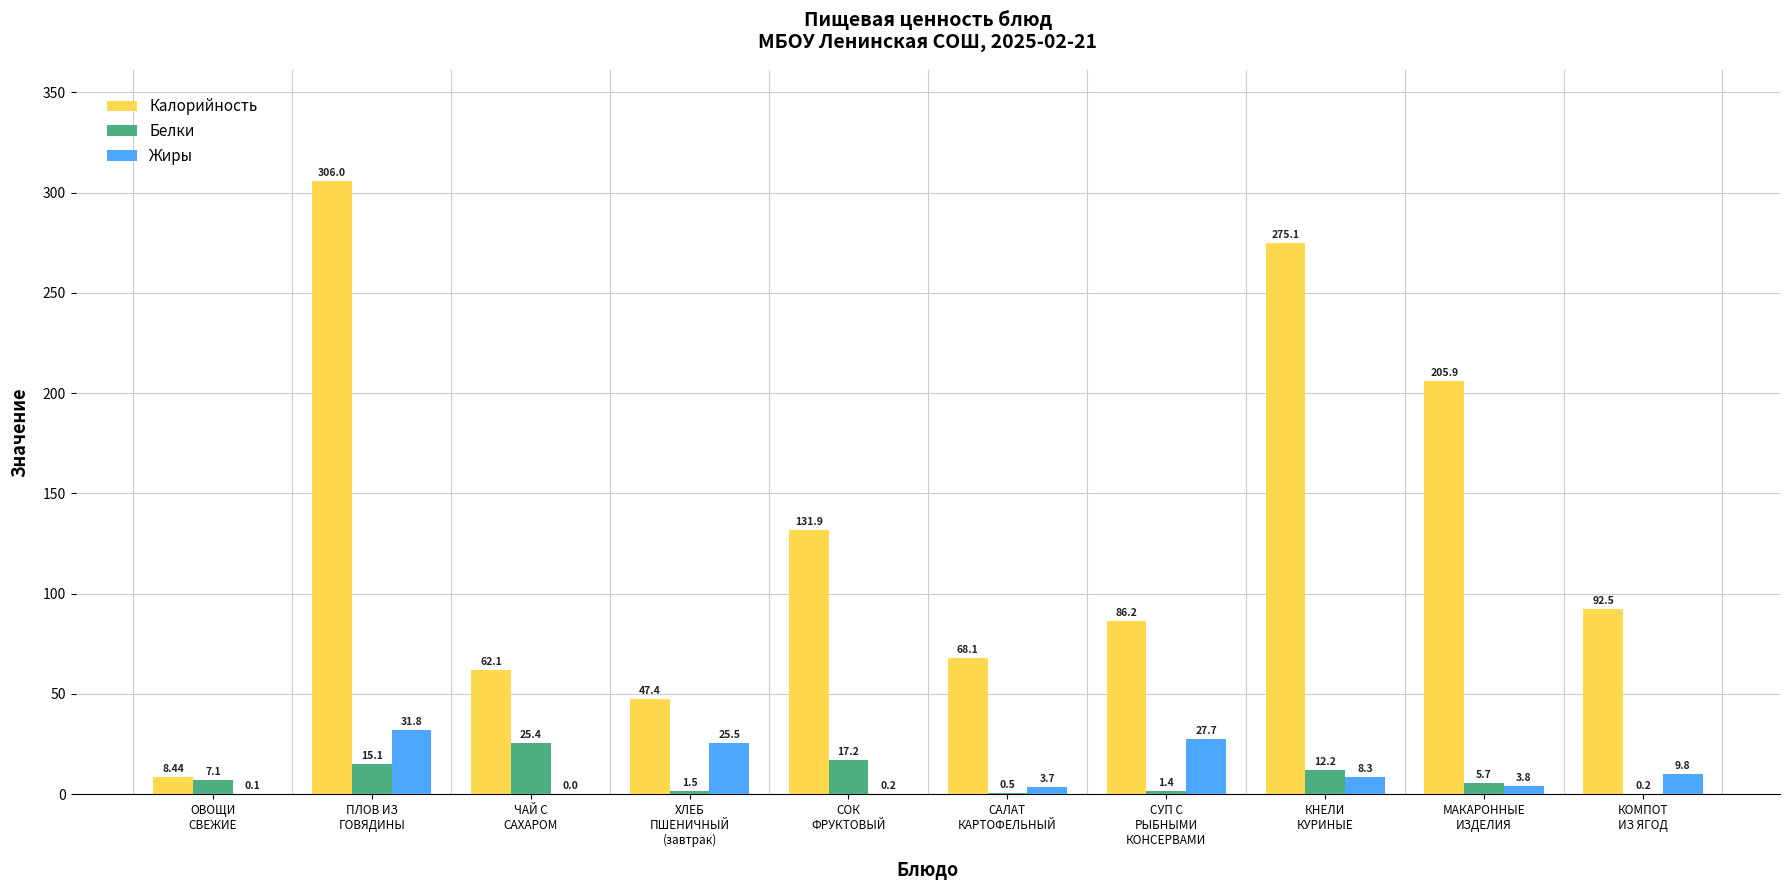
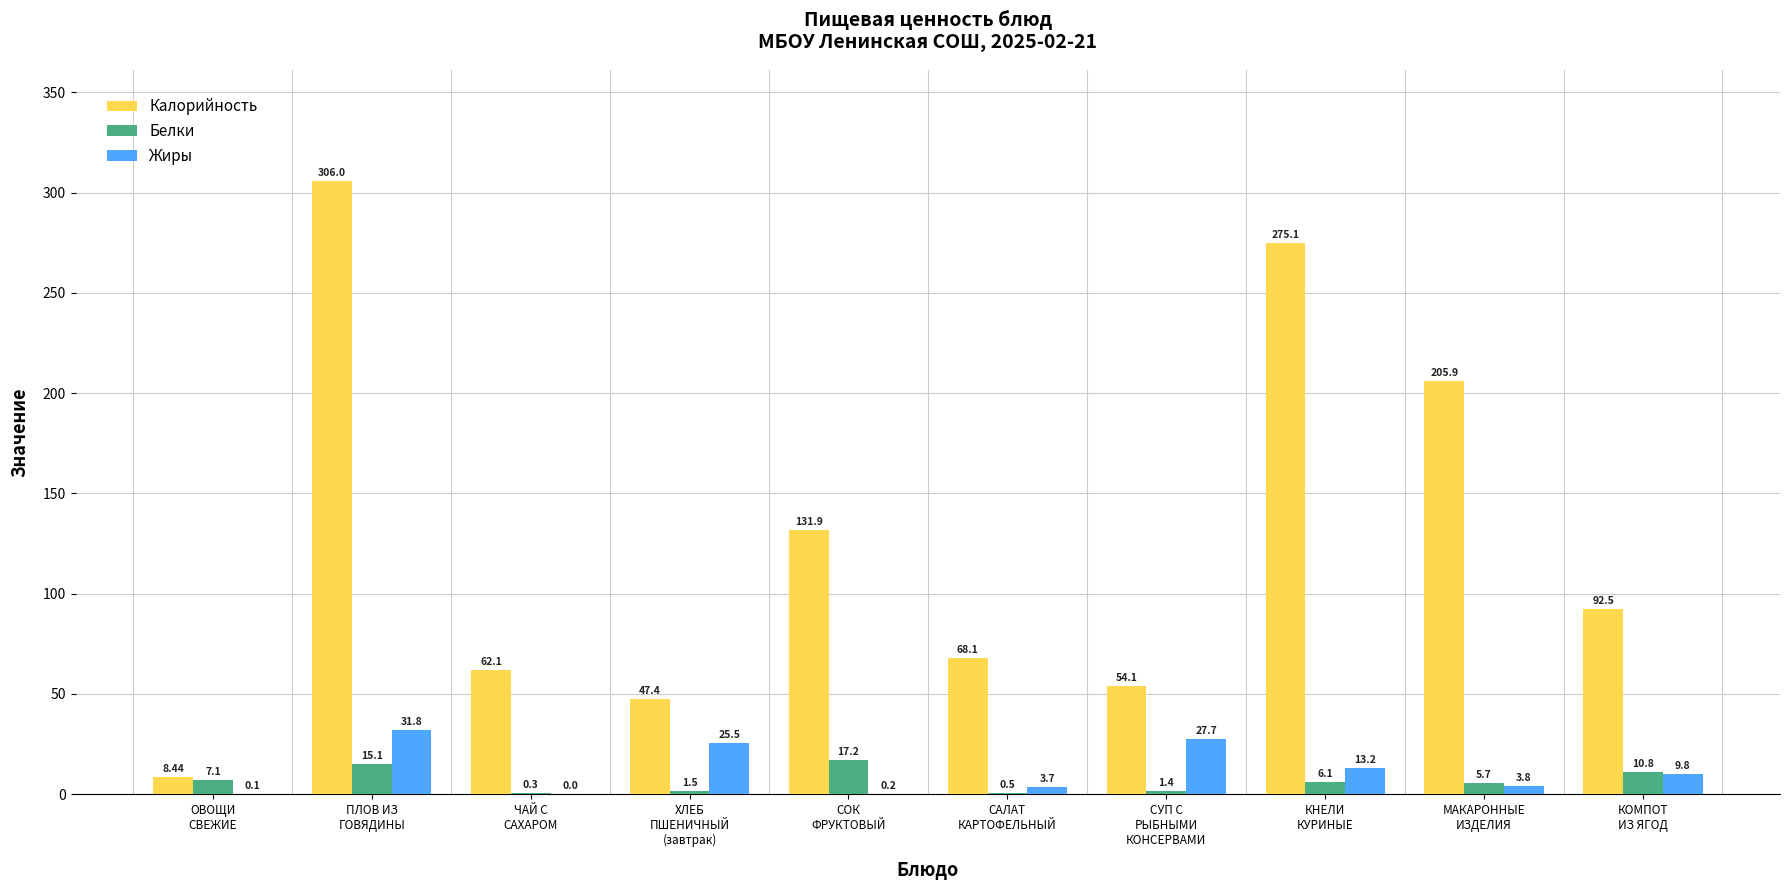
Белки, ЧАЙ С САХАРОМ: 25.4 -> 0.3
Калорийность, СУП С РЫБНЫМИ КОНСЕРВАМИ: 86.2 -> 54.1
Белки, КНЕЛИ КУРИНЫЕ: 12.2 -> 6.1
Жиры, КНЕЛИ КУРИНЫЕ: 8.3 -> 13.2
Белки, КОМПОТ ИЗ ЯГОД: 0.2 -> 10.8
